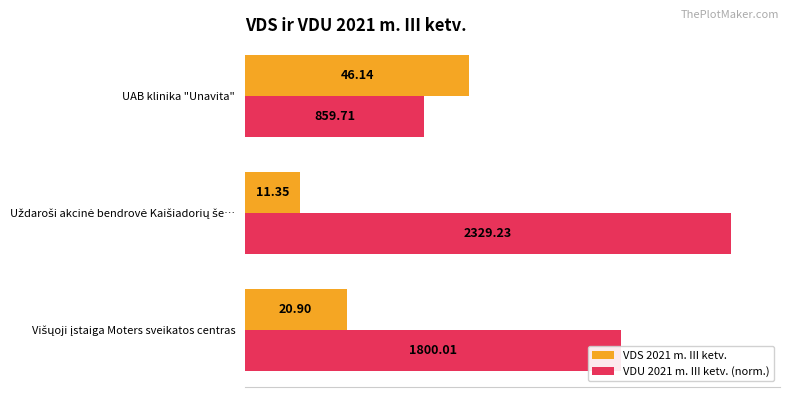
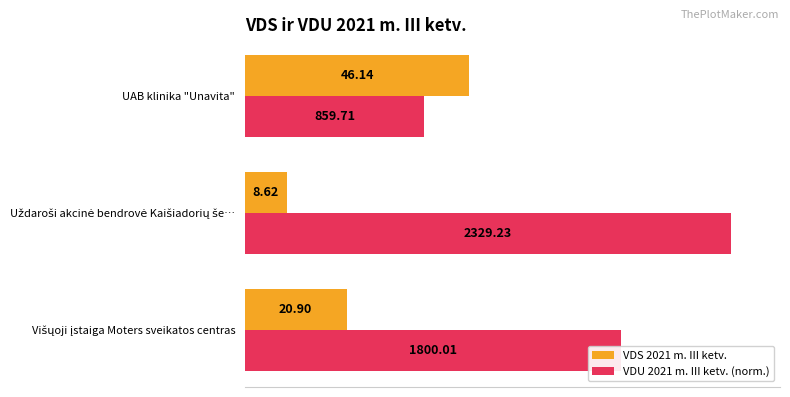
VDS 2021 m. III ketv., Uždaroši akcinė bendrovė Kaišiadorių še…: 11.35 -> 8.62
